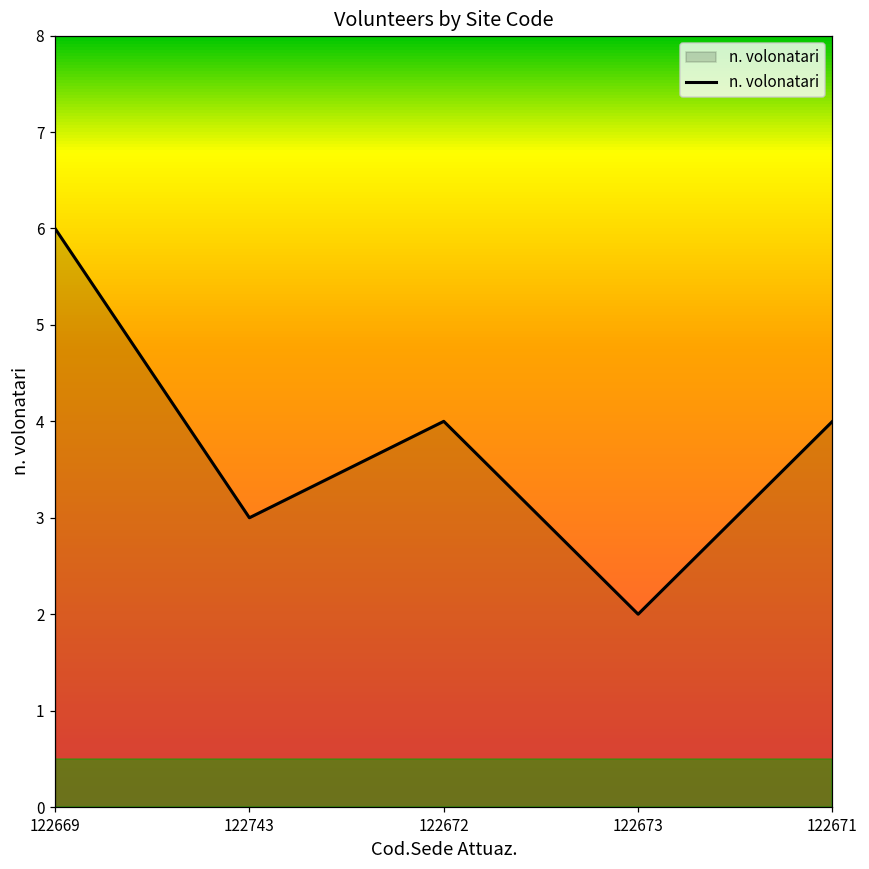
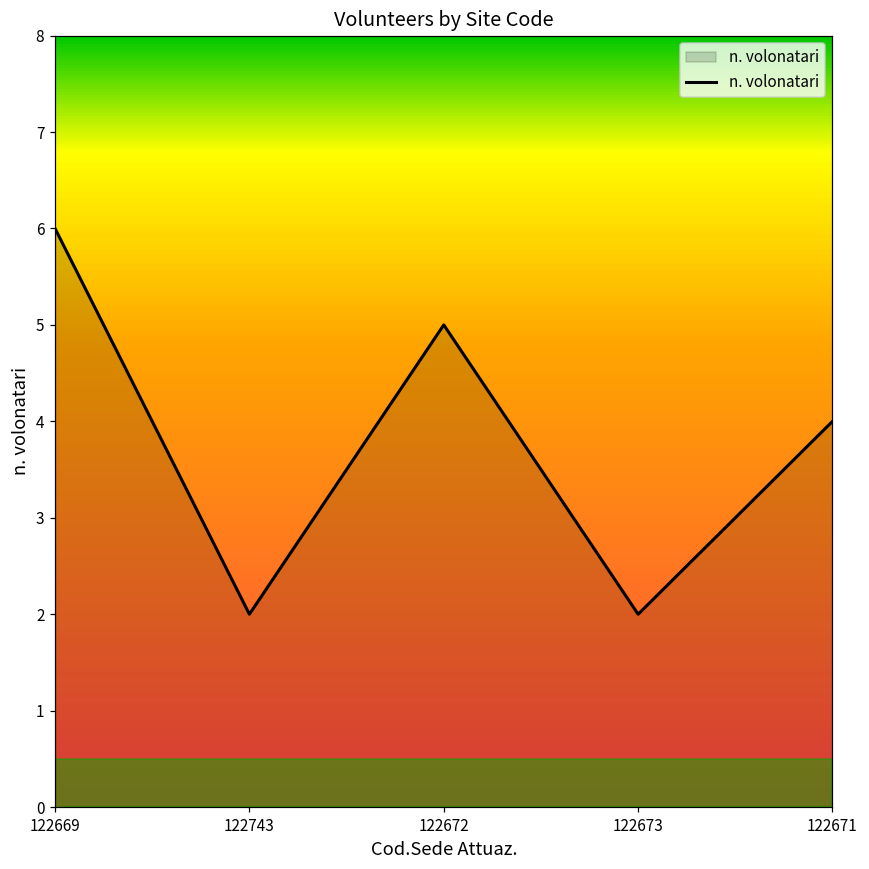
122743: 3 -> 2
122672: 4 -> 5
